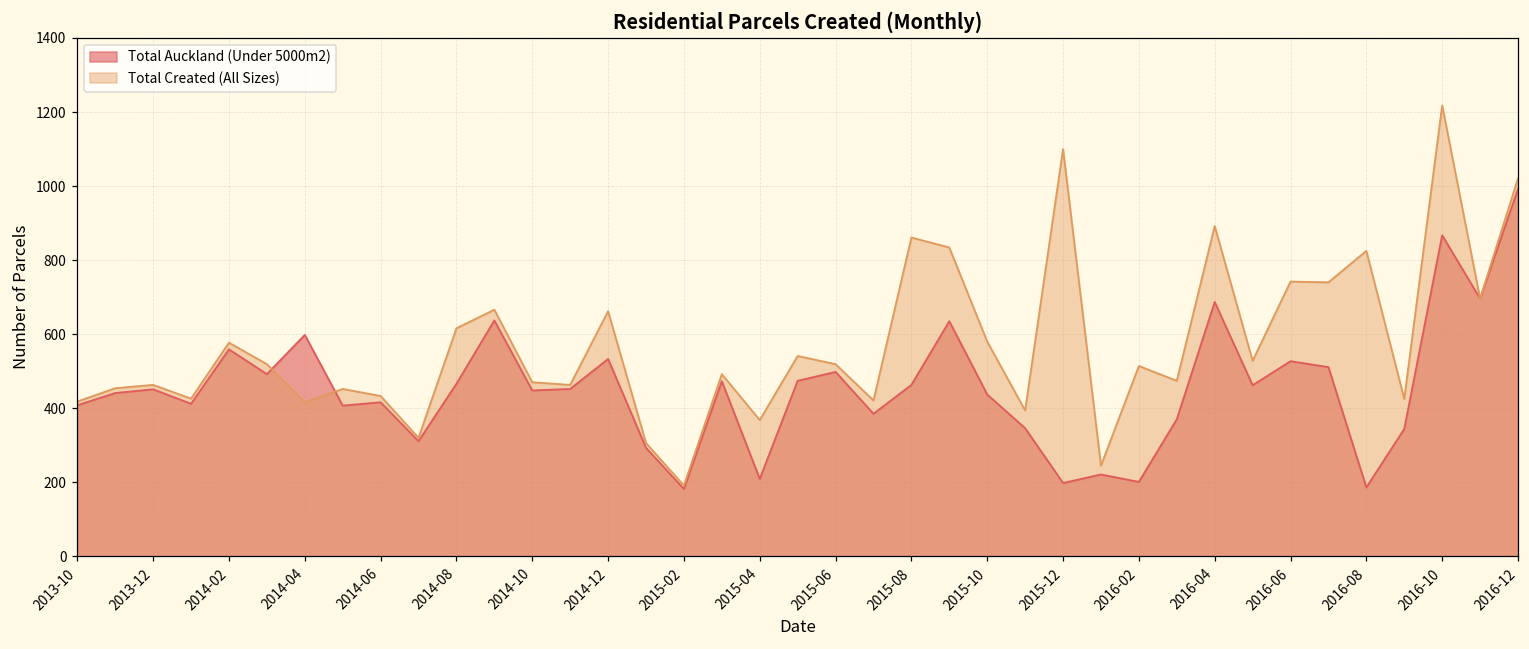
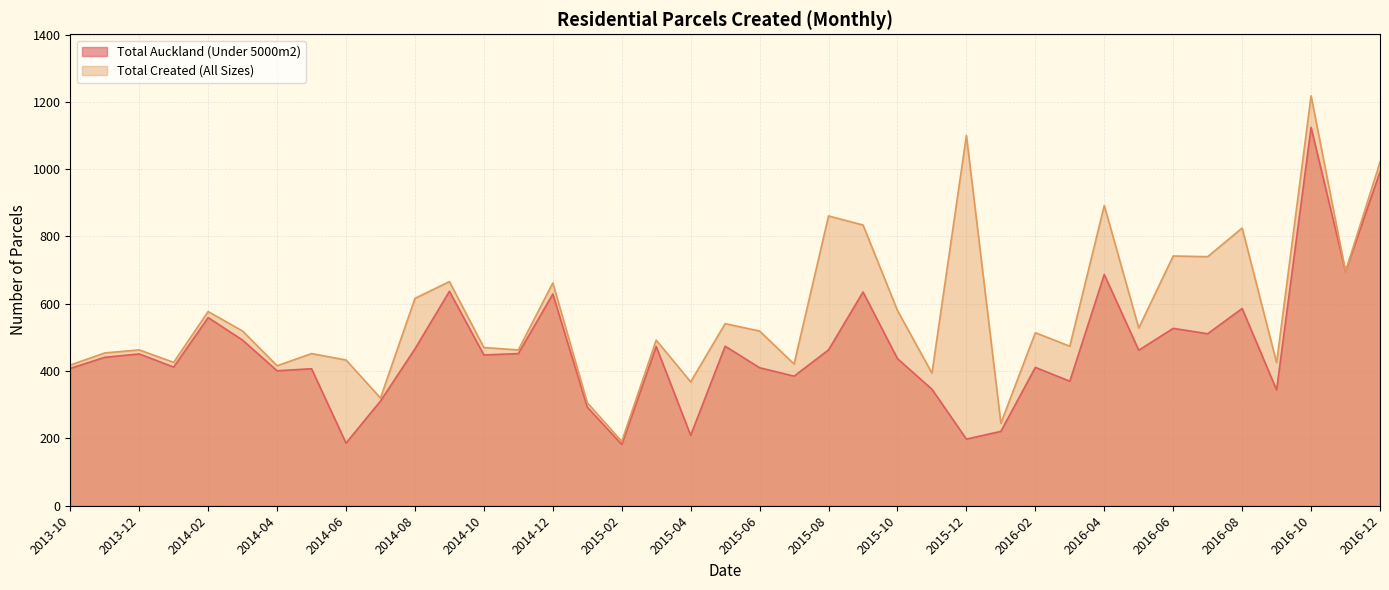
Total Auckland (Under 5000m2), 2014-04: 600 -> 400
Total Auckland (Under 5000m2), 2014-06: 420 -> 190
Total Auckland (Under 5000m2), 2014-12: 530 -> 630
Total Auckland (Under 5000m2), 2015-06: 500 -> 410
Total Auckland (Under 5000m2), 2016-02: 200 -> 410
Total Auckland (Under 5000m2), 2016-08: 190 -> 590
Total Auckland (Under 5000m2), 2016-10: 870 -> 1120
